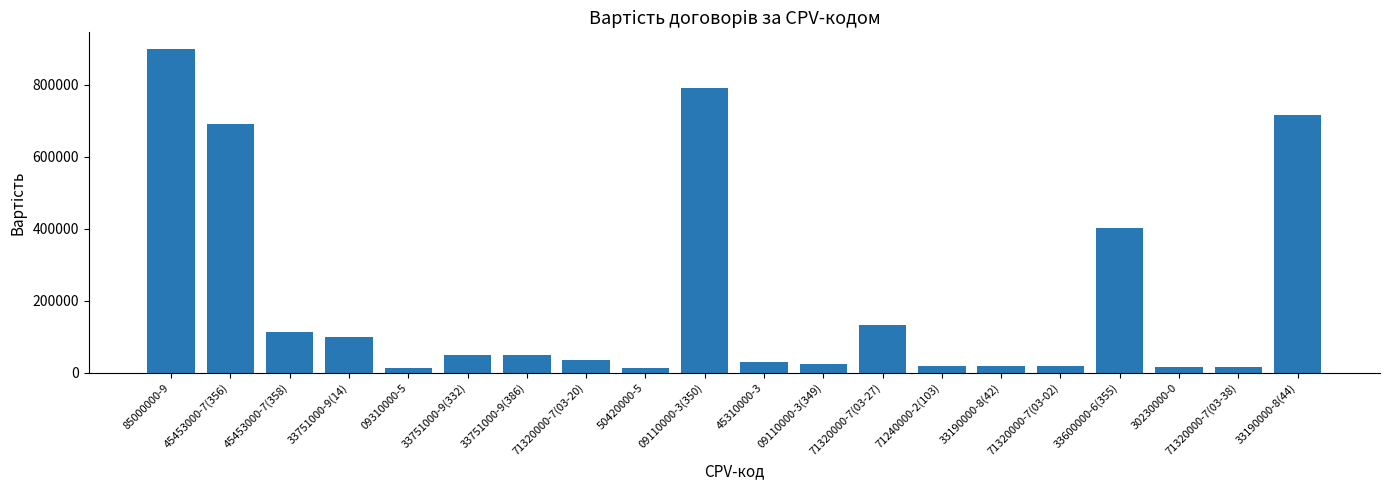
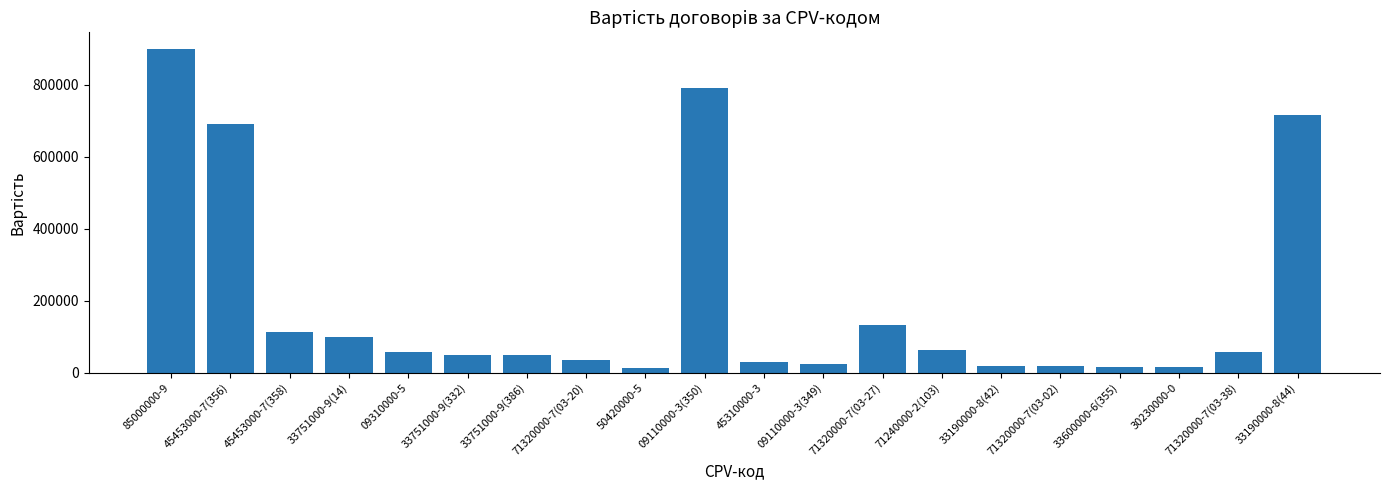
09310000-5: 10000 -> 60000
71240000-2(103): 20000 -> 60000
33600000-6(355): 400000 -> 20000
71320000-7(03-38): 10000 -> 60000
